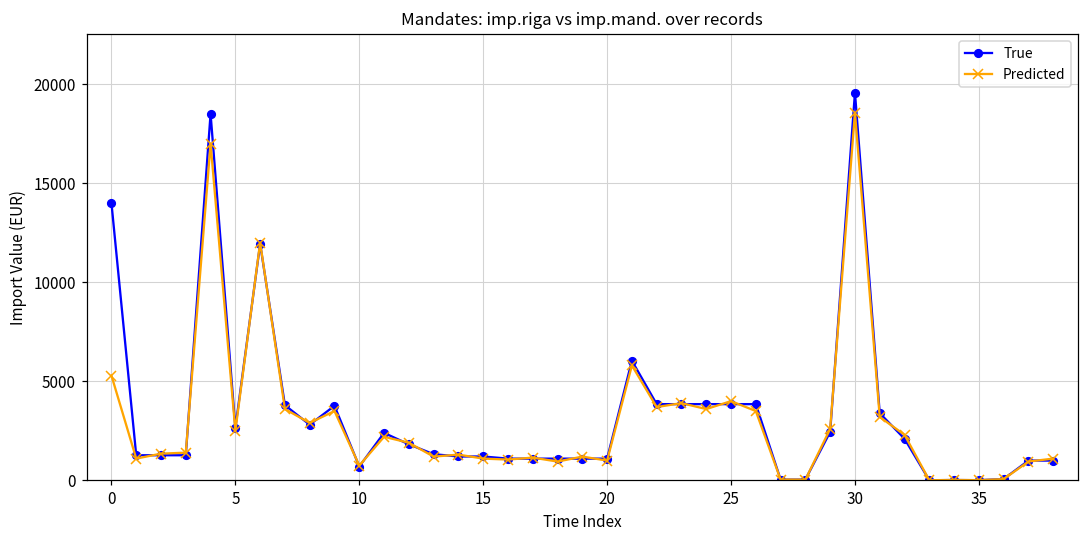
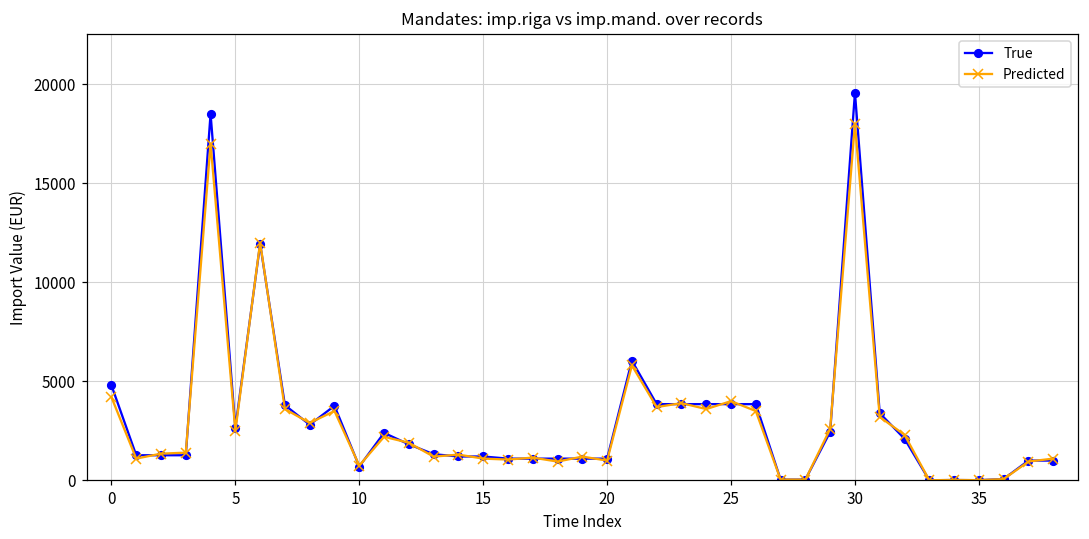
True, 0: 14000 -> 4800
Predicted, 0: 5300 -> 4200
Predicted, 30: 18600 -> 18000
